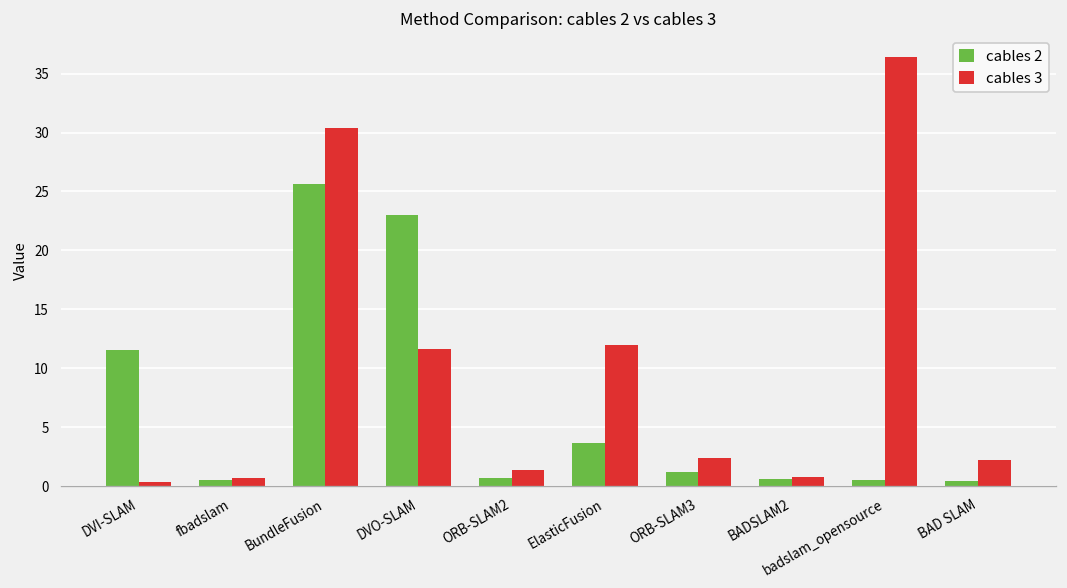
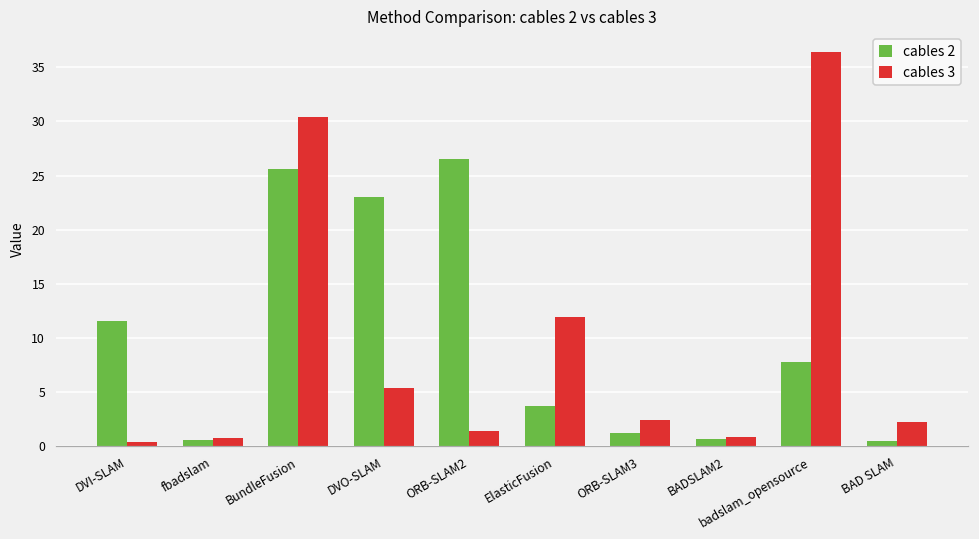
cables 3, DVO-SLAM: 12 -> 5
cables 2, ORB-SLAM2: 1 -> 26
cables 2, badslam_opensource: 1 -> 8
